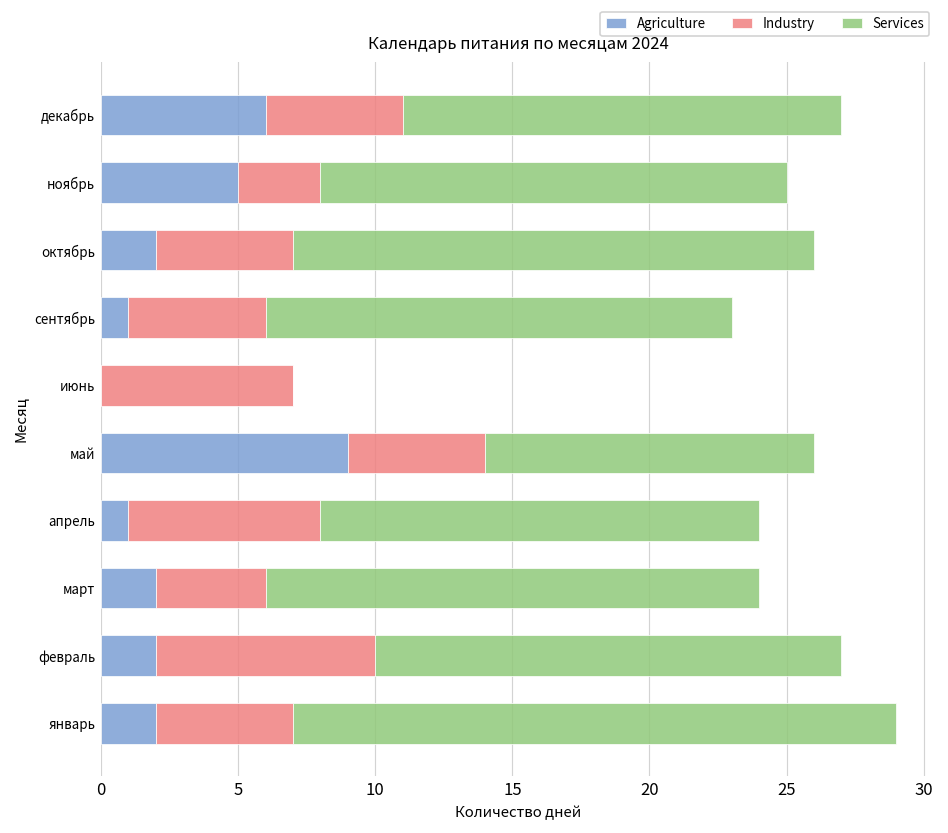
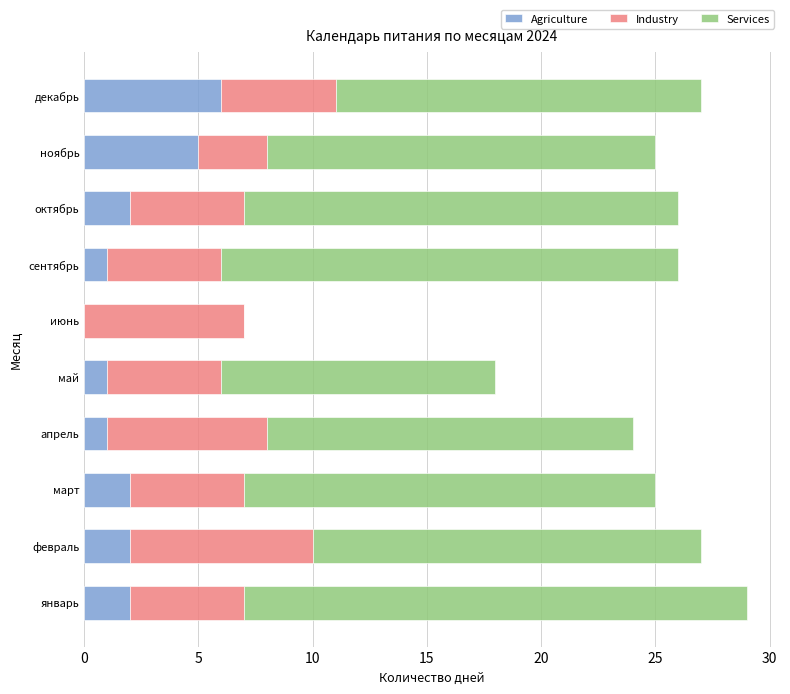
Services, сентябрь: 17 -> 20
Agriculture, май: 9 -> 1
Industry, март: 4 -> 5
